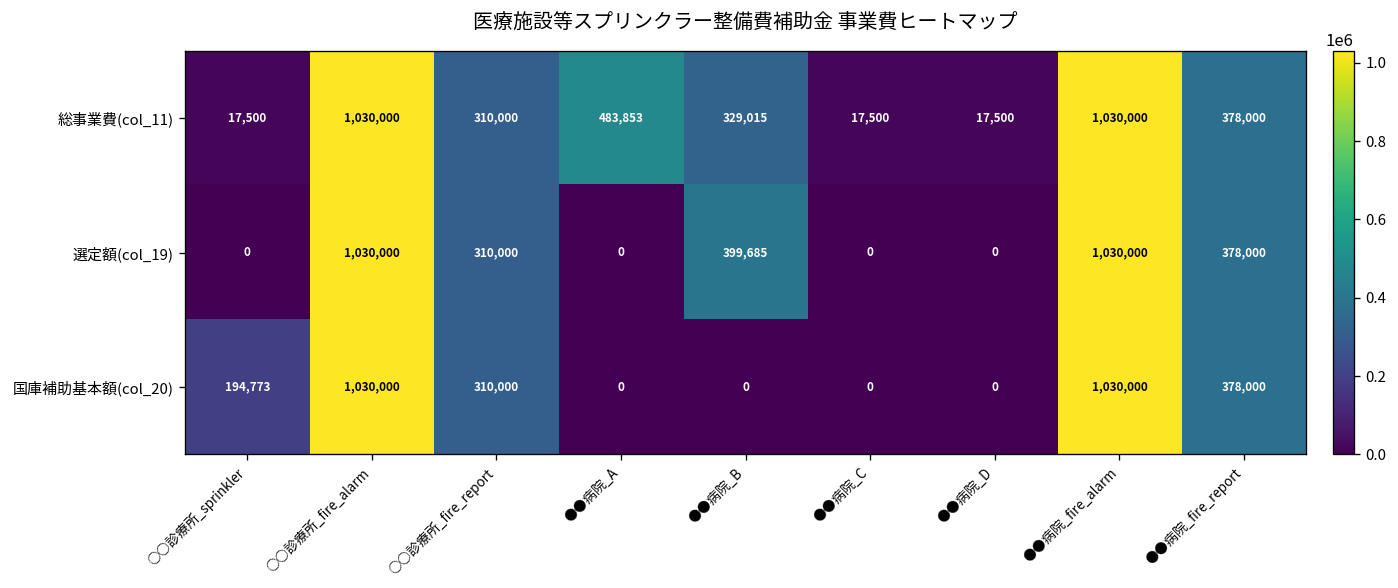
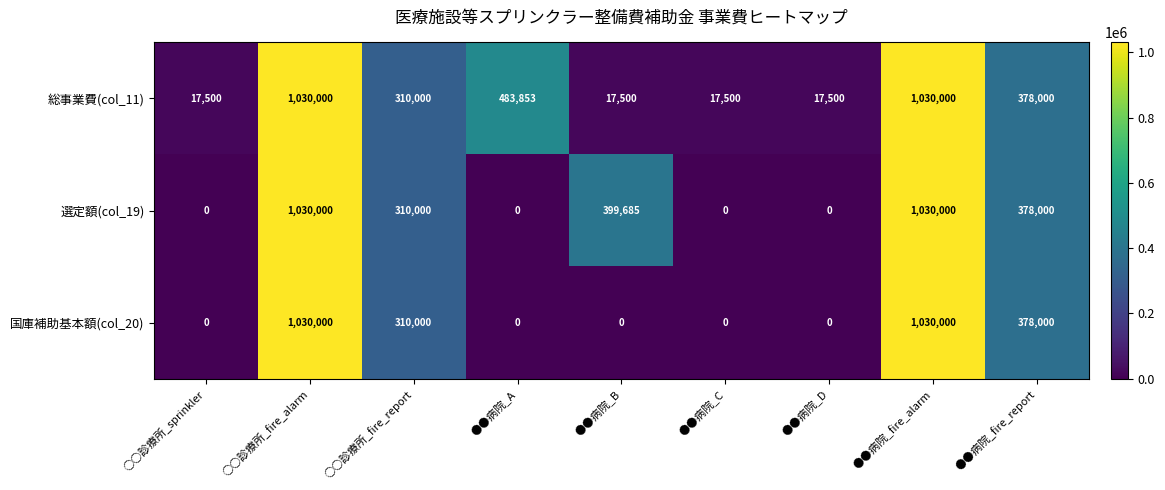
総事業費(col_11), ●●病院_B: 329,015 -> 17,500
国庫補助基本額(col_20), ○○診療所_sprinkler: 194,773 -> 0
